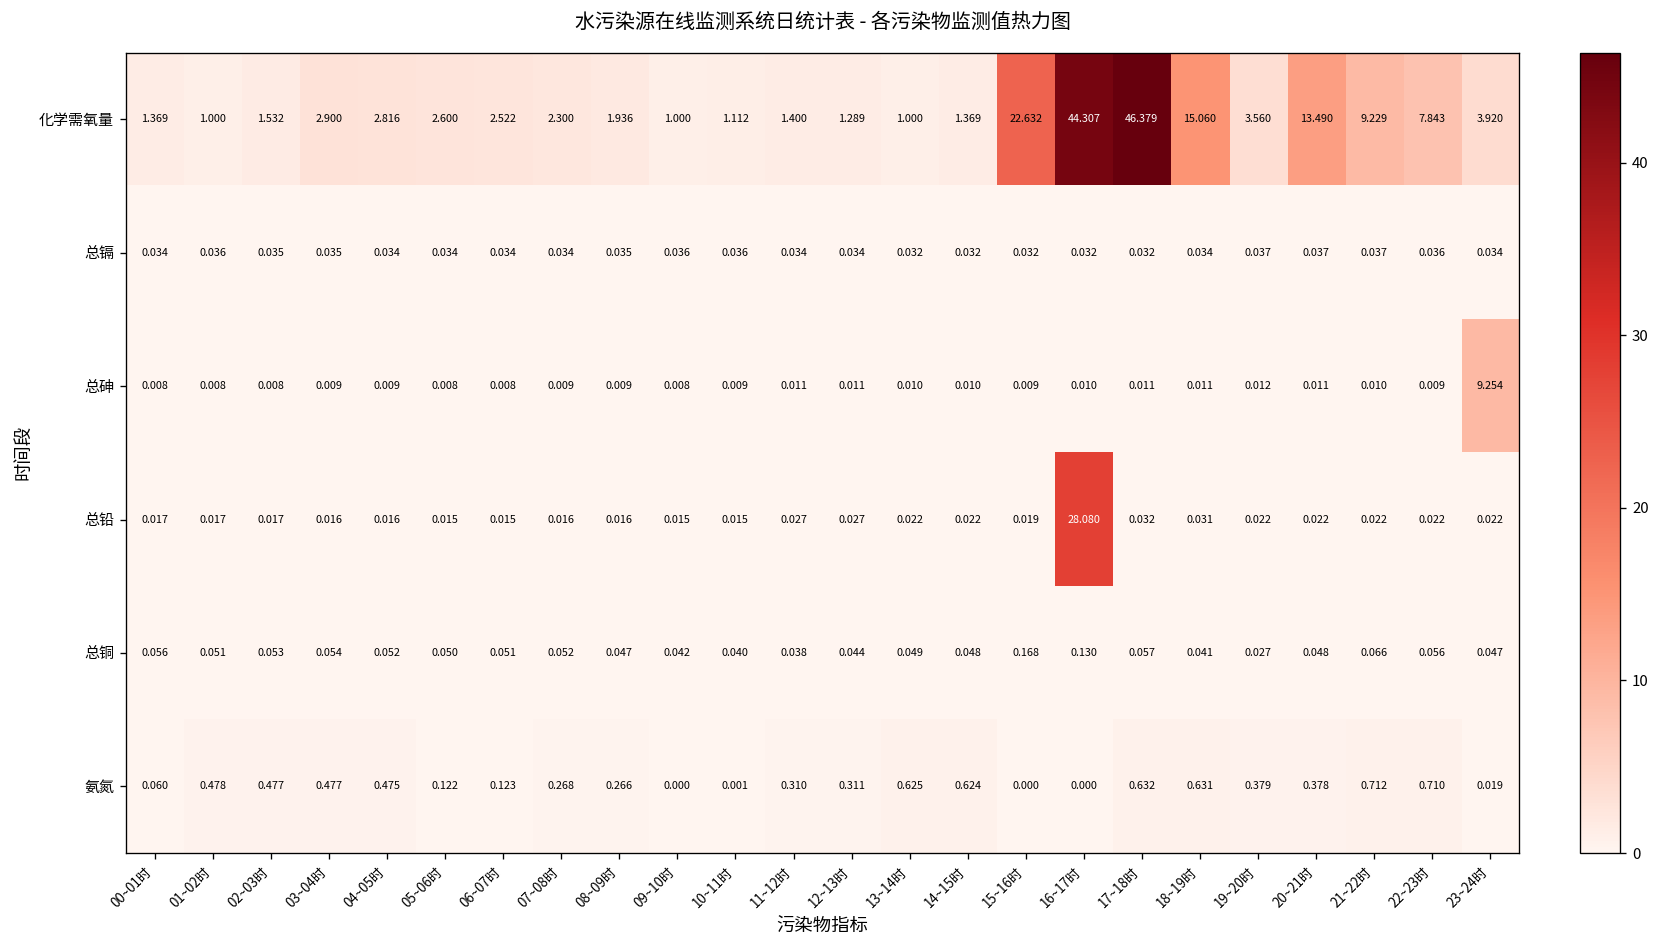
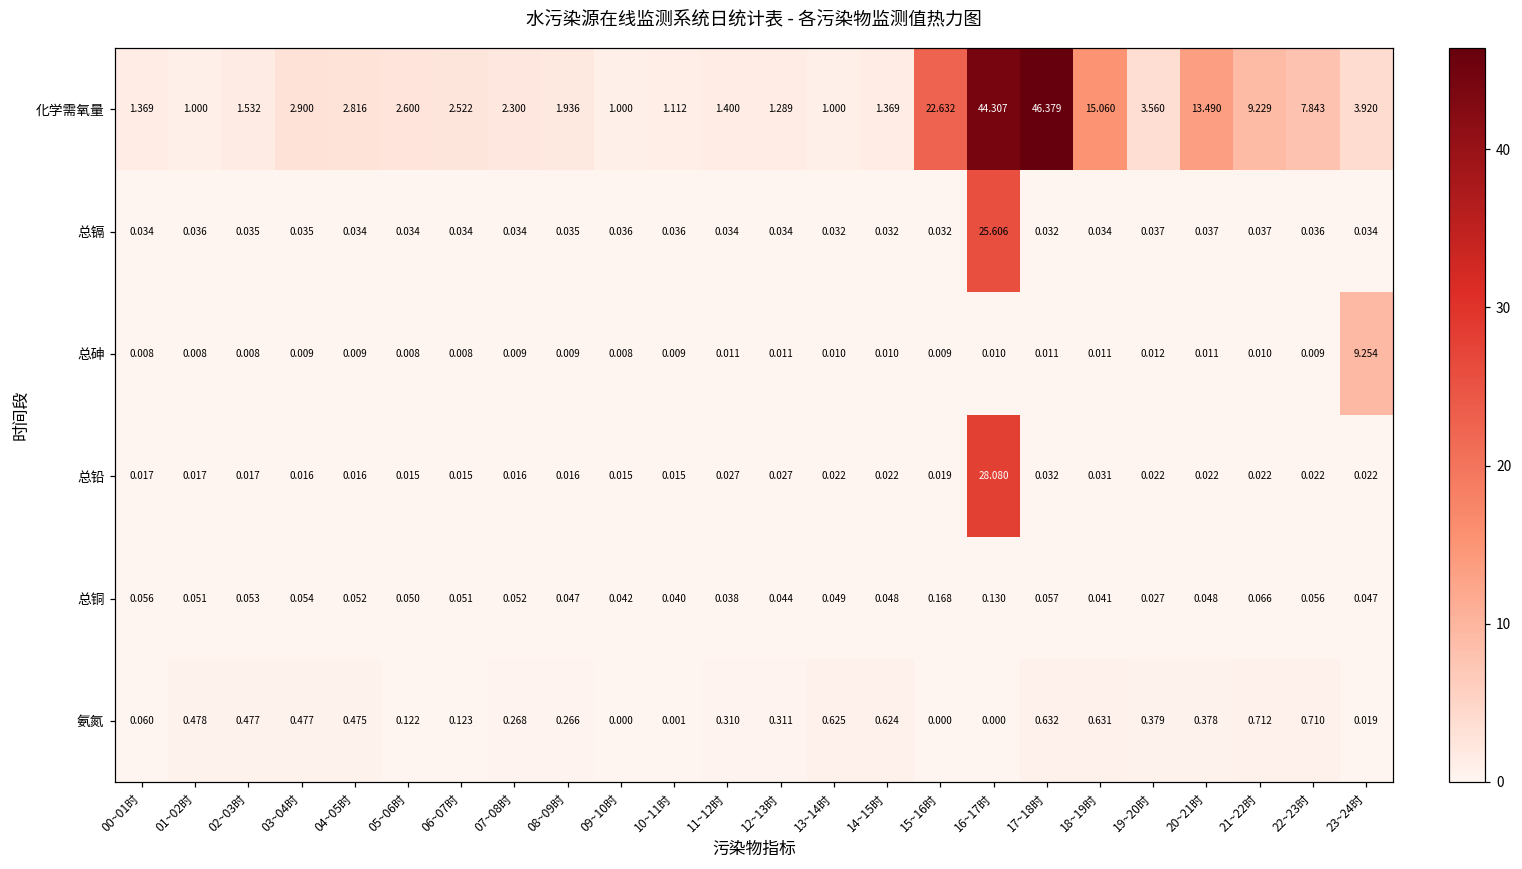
总镉, 16~17时: 0.032 -> 25.606
